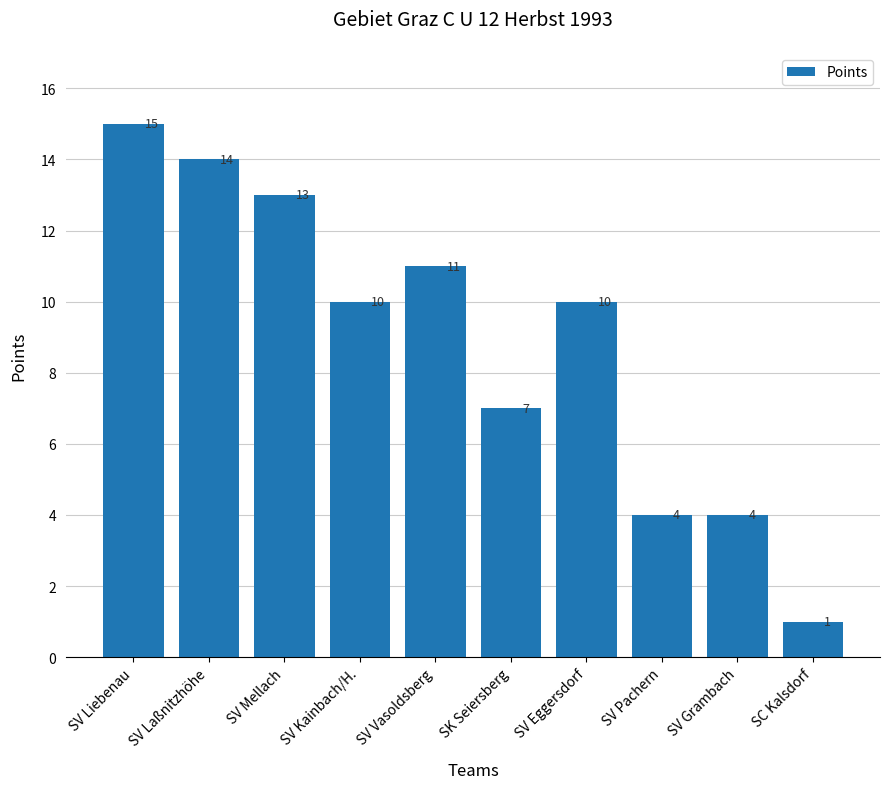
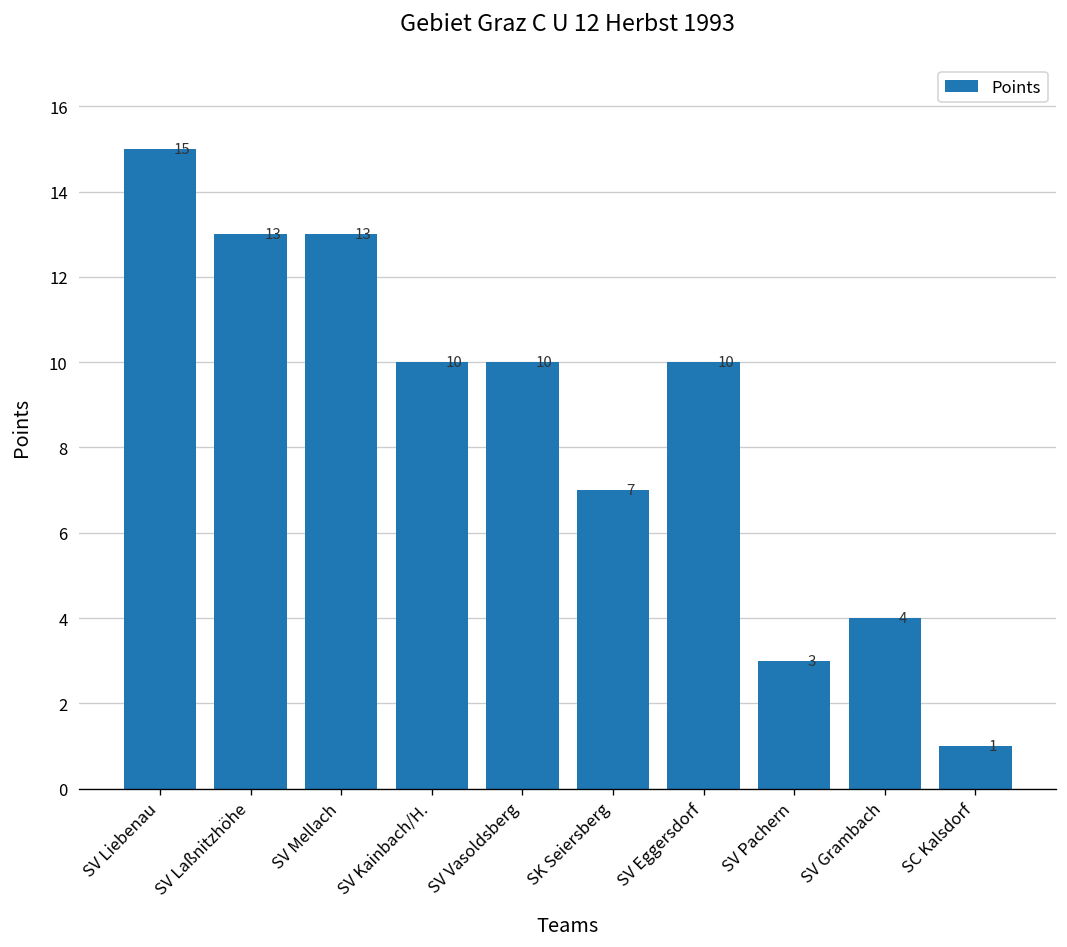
SV Laßnitzhöhe: 14 -> 13
SV Vasoldsberg: 11 -> 10
SV Pachern: 4 -> 3
